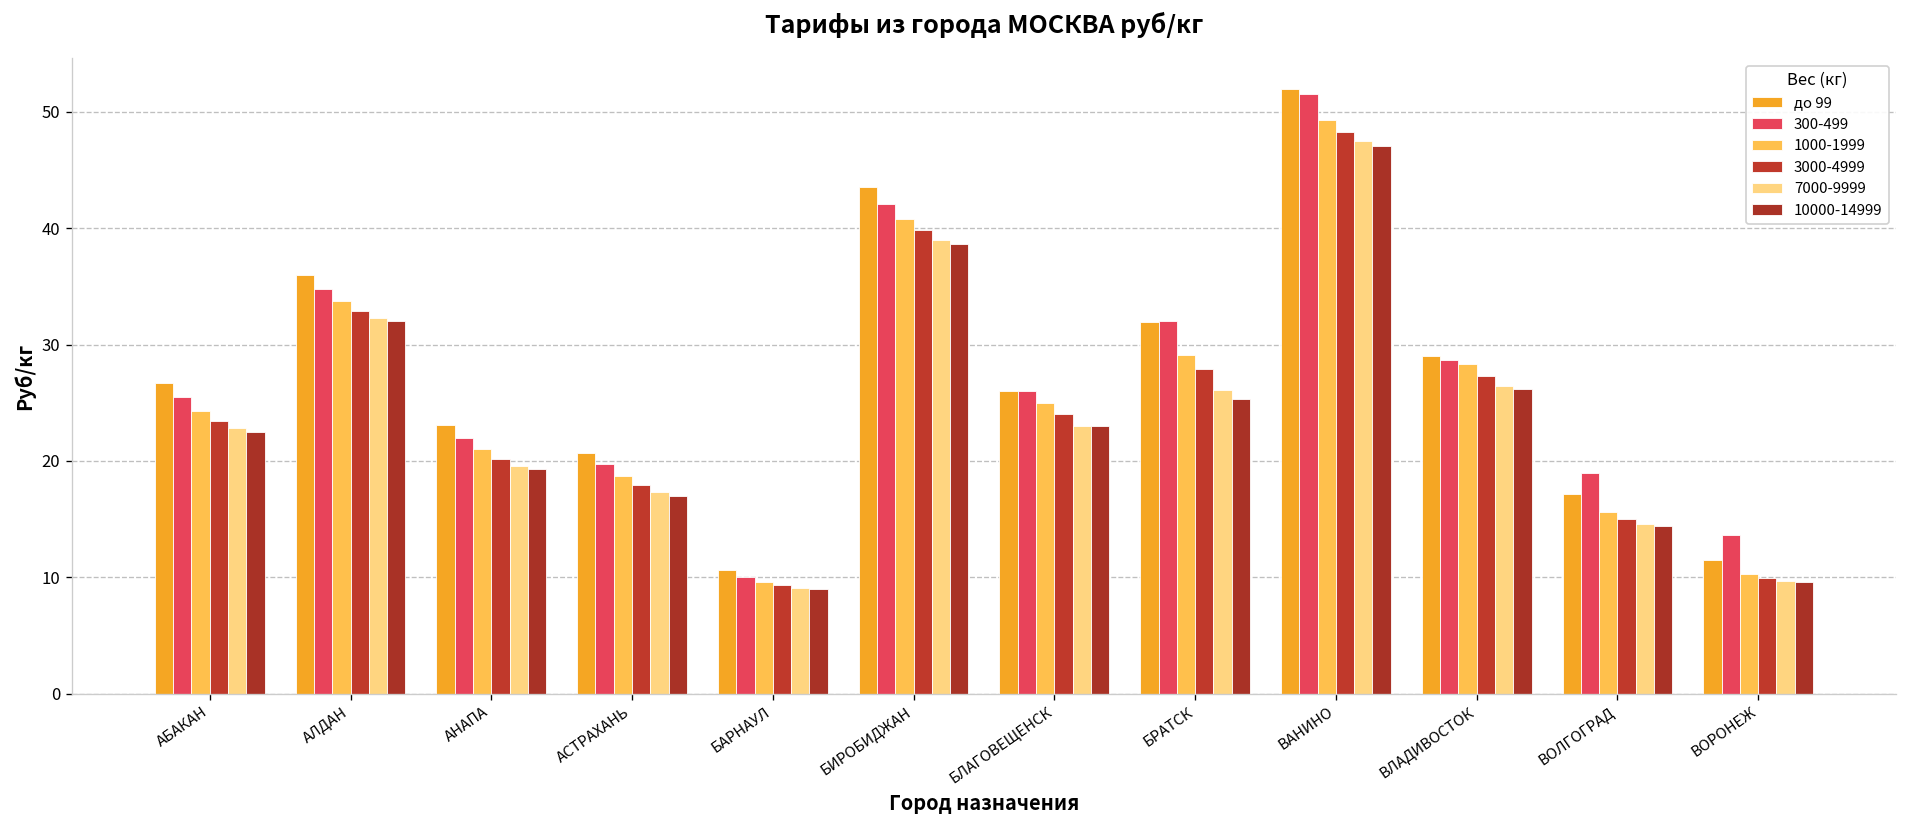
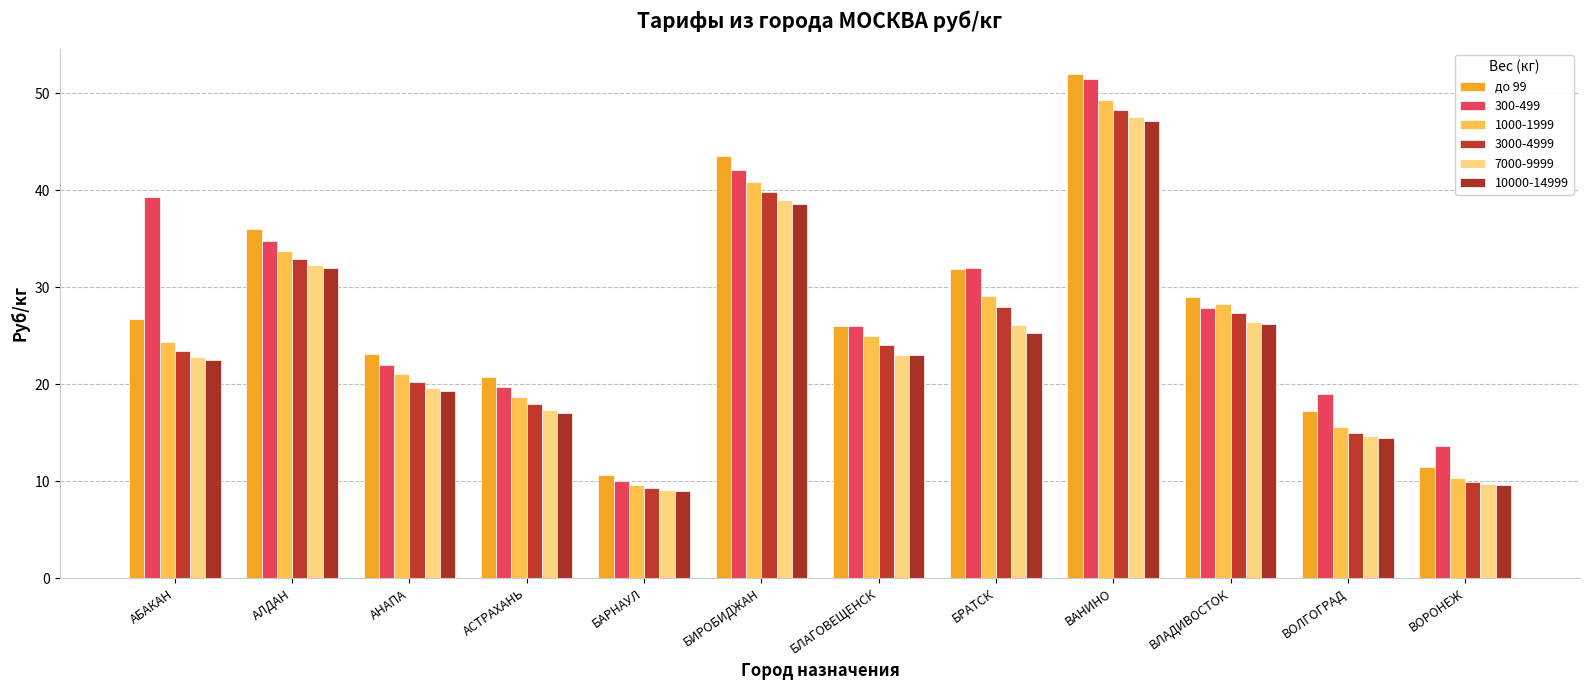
300-499, АБАКАН: 26 -> 39
300-499, ВЛАДИВОСТОК: 29 -> 28
